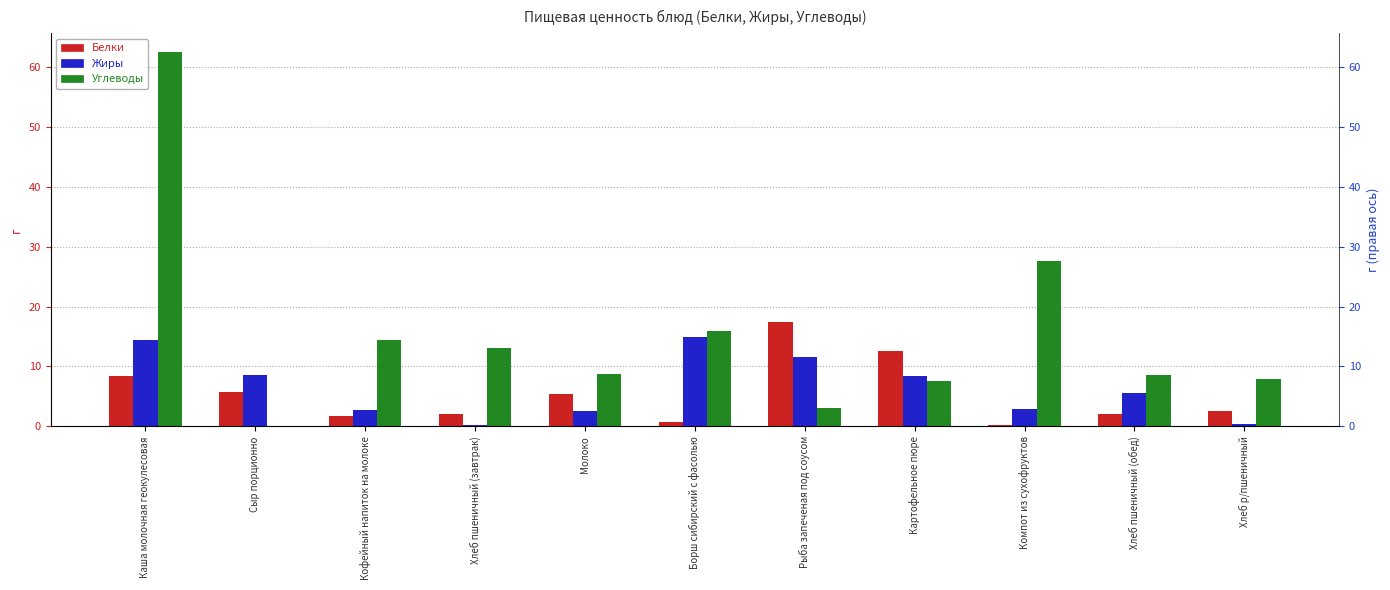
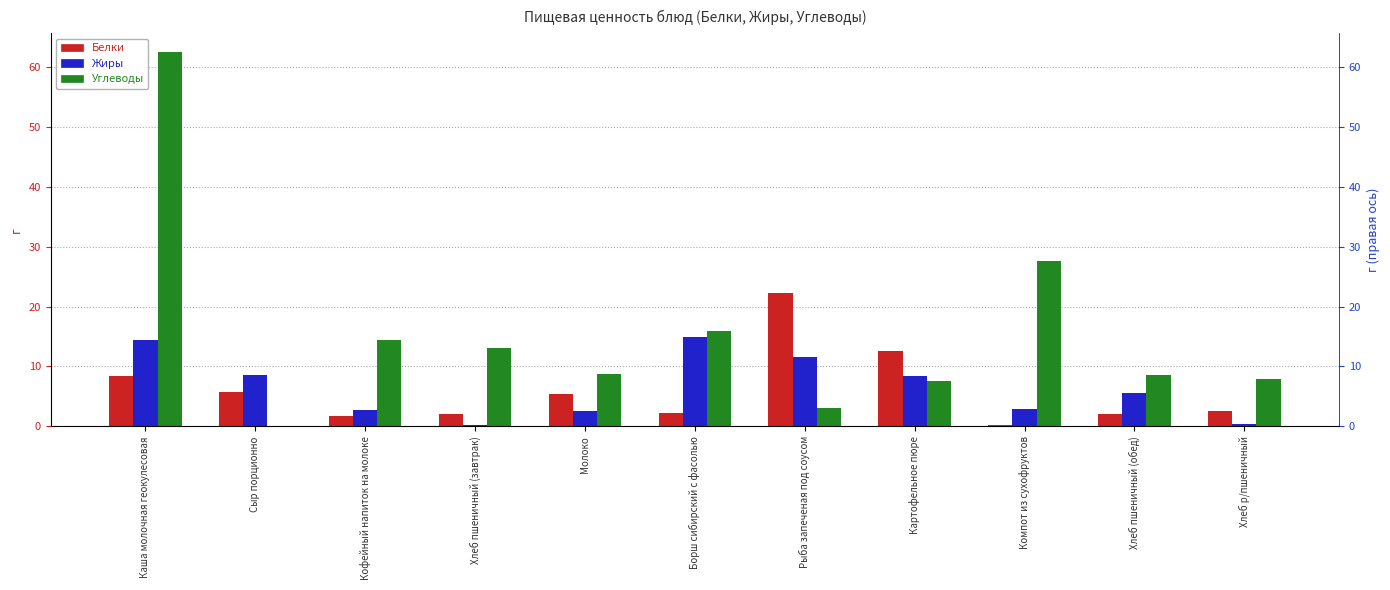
Белки, Борш сибирский с фасолью: 1 -> 2
Белки, Рыба запеченая под соусом: 17 -> 22
